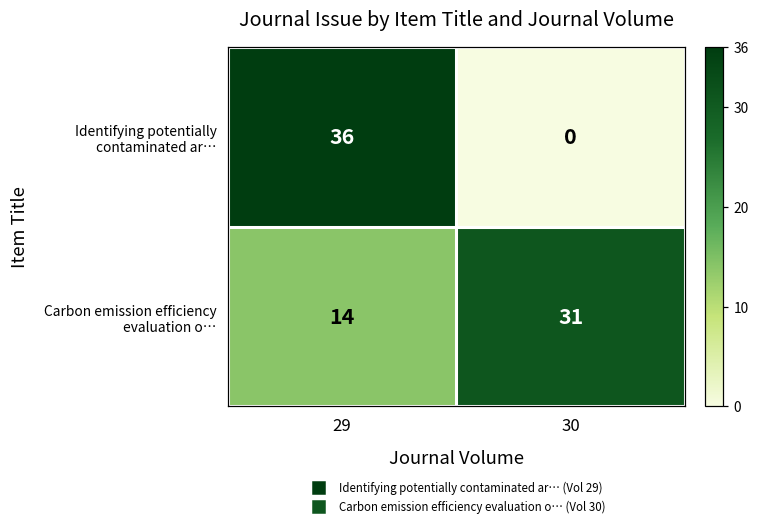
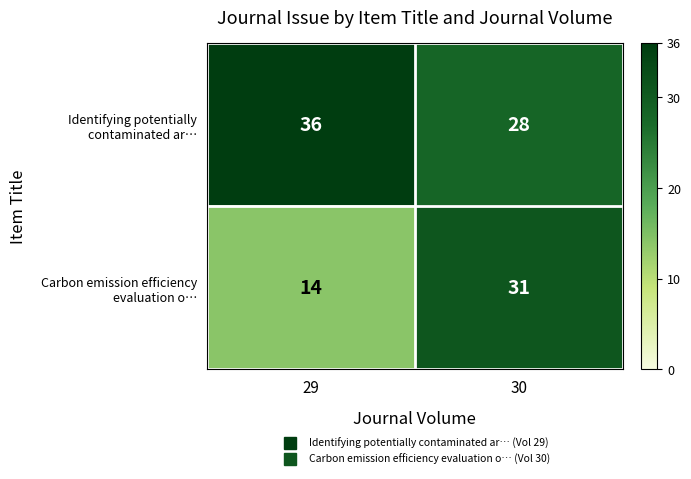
Identifying potentially contaminated ar…, 30: 0 -> 28
